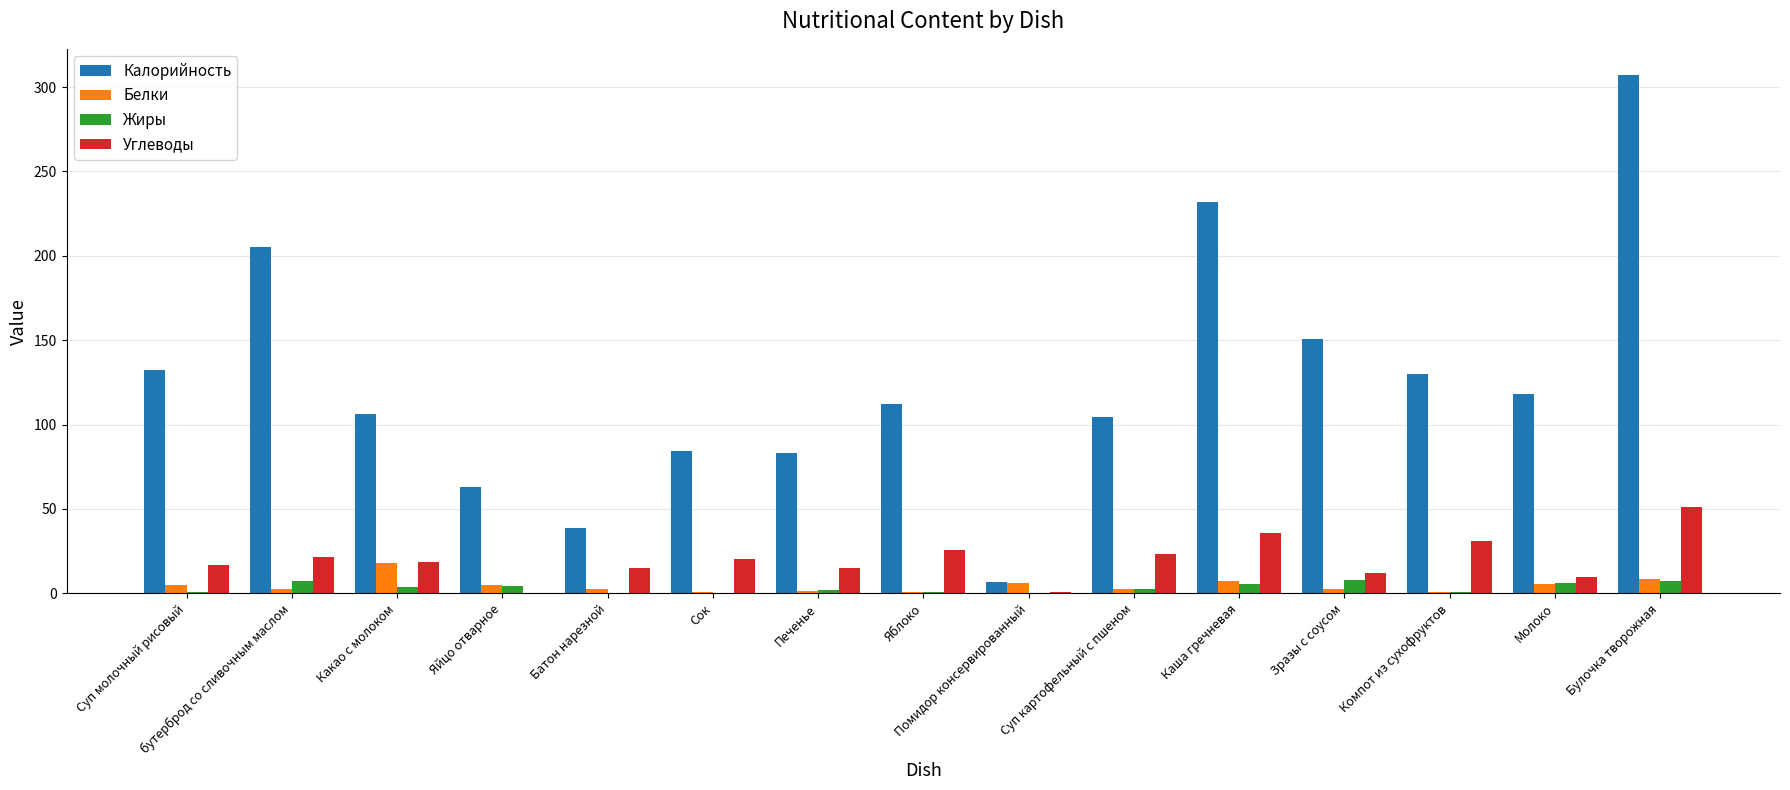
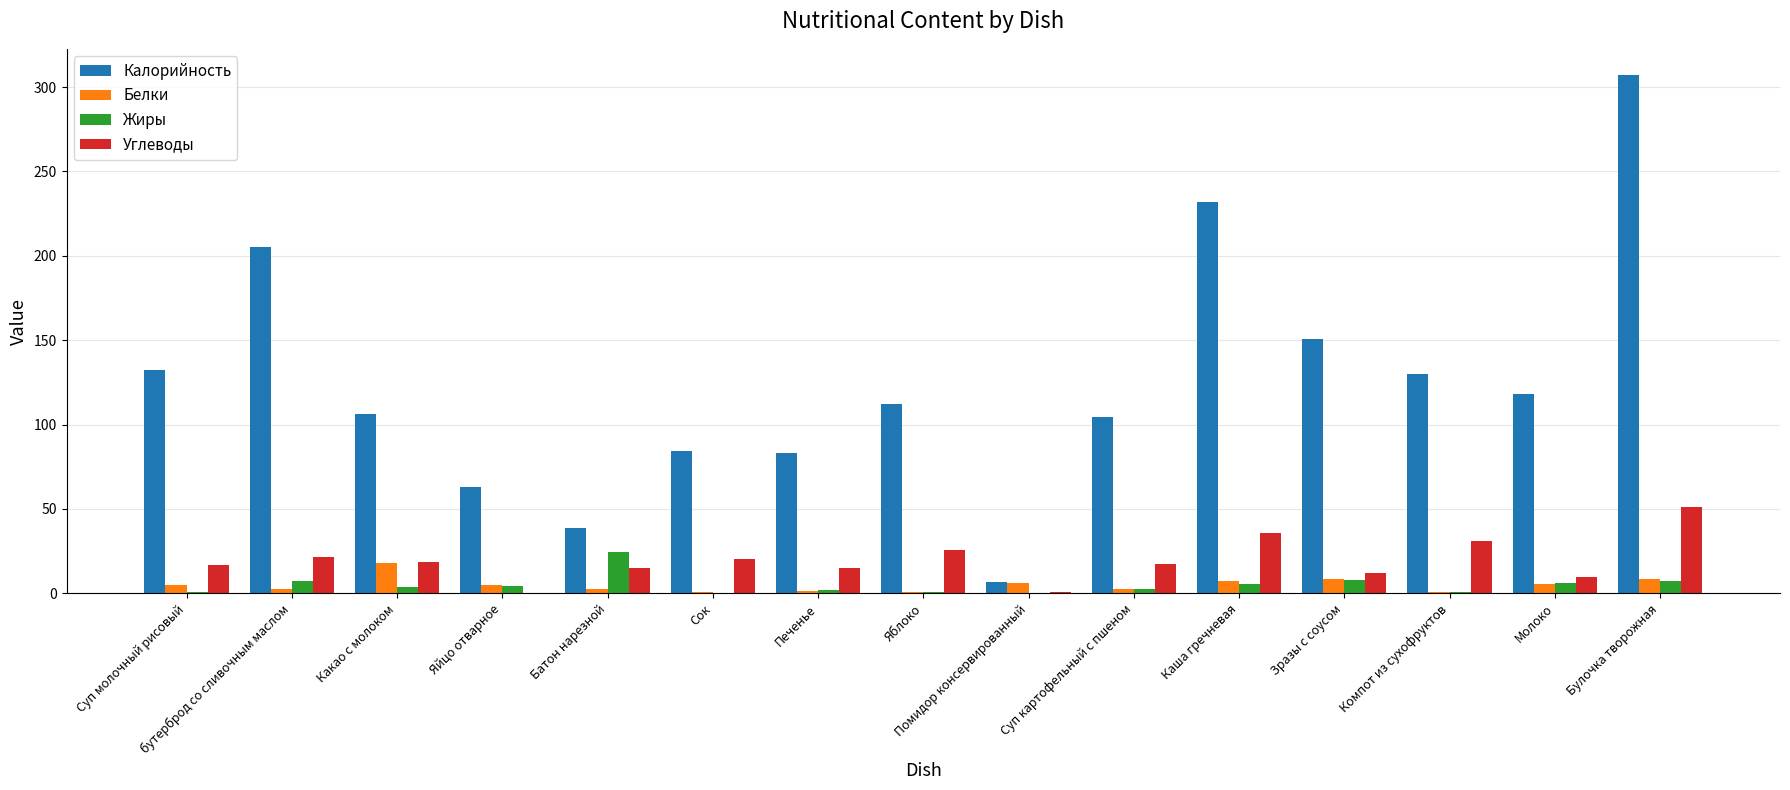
Жиры, Батон нарезной: 0 -> 25
Углеводы, Суп картофельный с пшеном: 23 -> 17
Белки, Зразы с соусом: 3 -> 9
